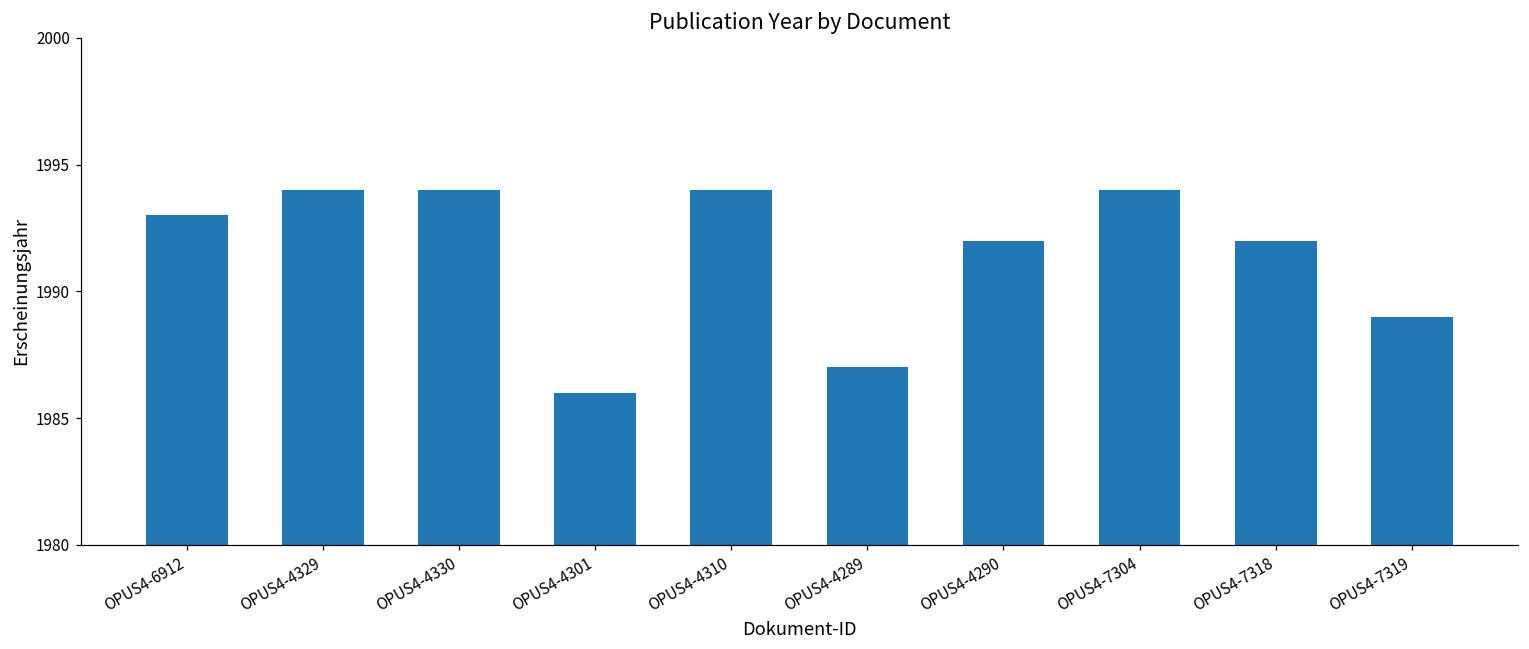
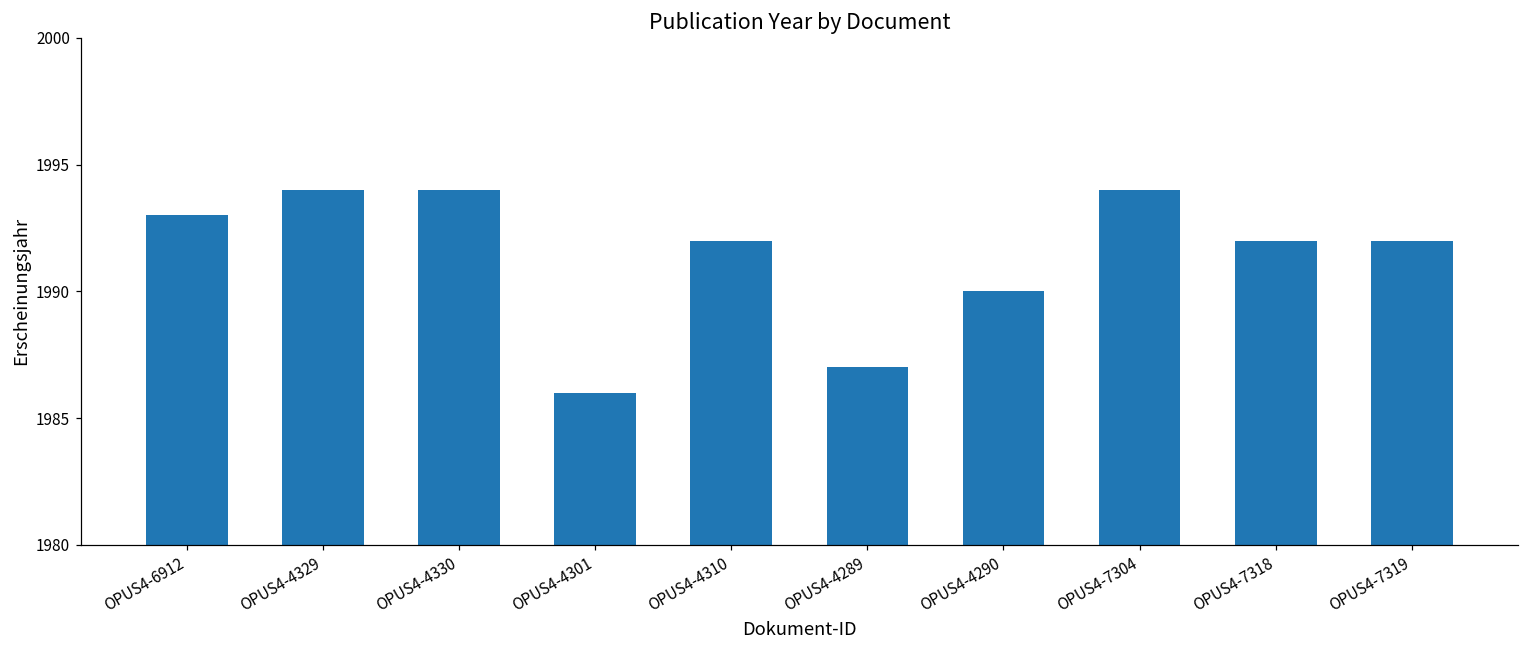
OPUS4-4310: 1994 -> 1992
OPUS4-4290: 1992 -> 1990
OPUS4-7319: 1989 -> 1992
